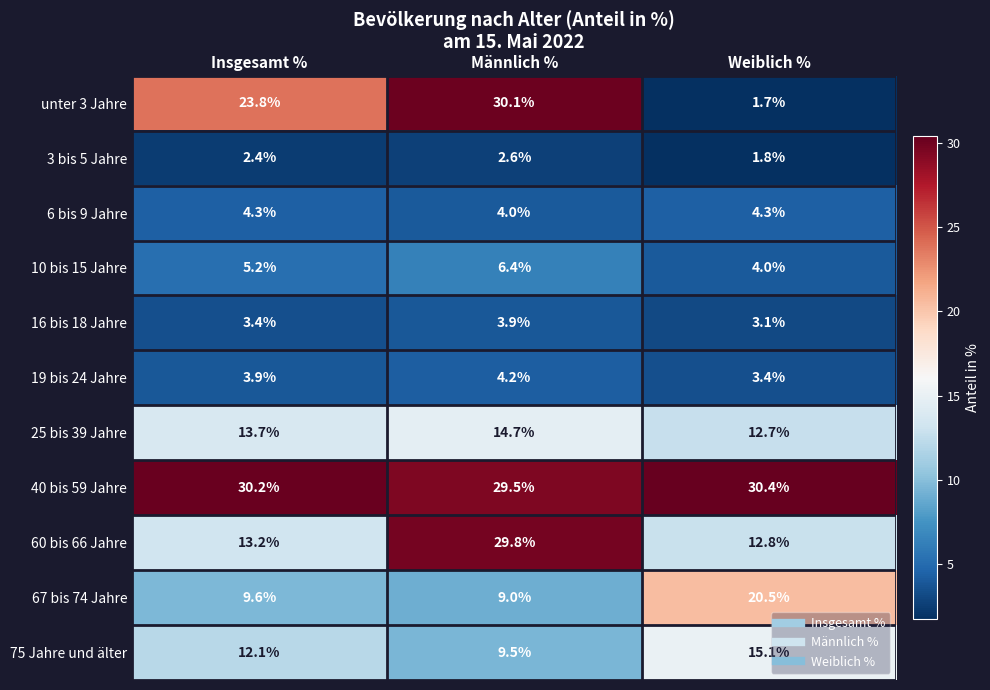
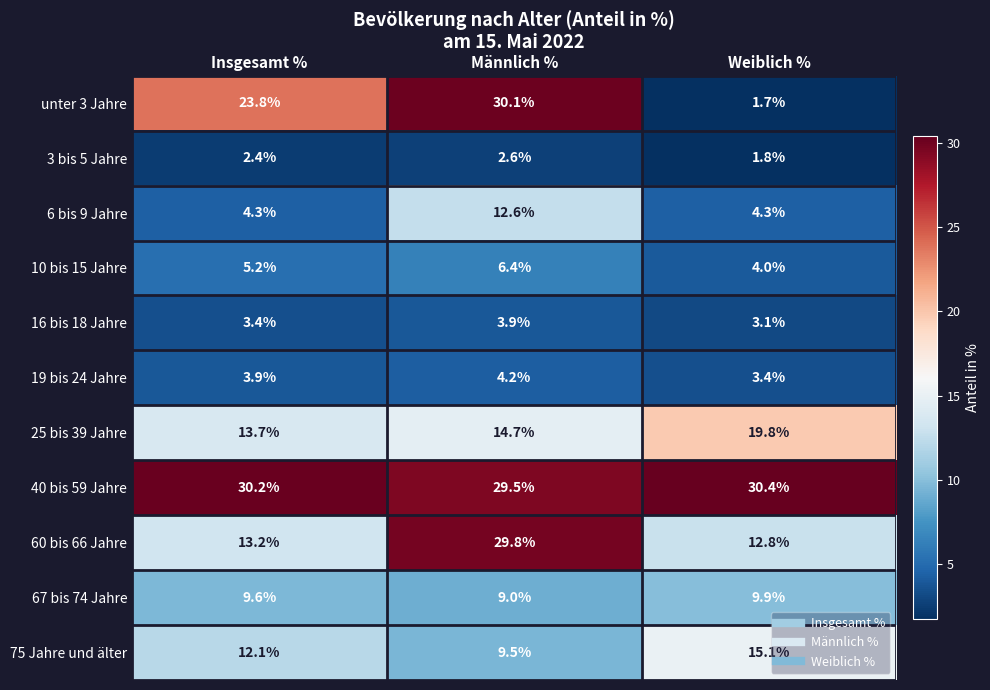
6 bis 9 Jahre, Männlich %: 4.0% -> 12.6%
25 bis 39 Jahre, Weiblich %: 12.7% -> 19.8%
67 bis 74 Jahre, Weiblich %: 20.5% -> 9.9%
